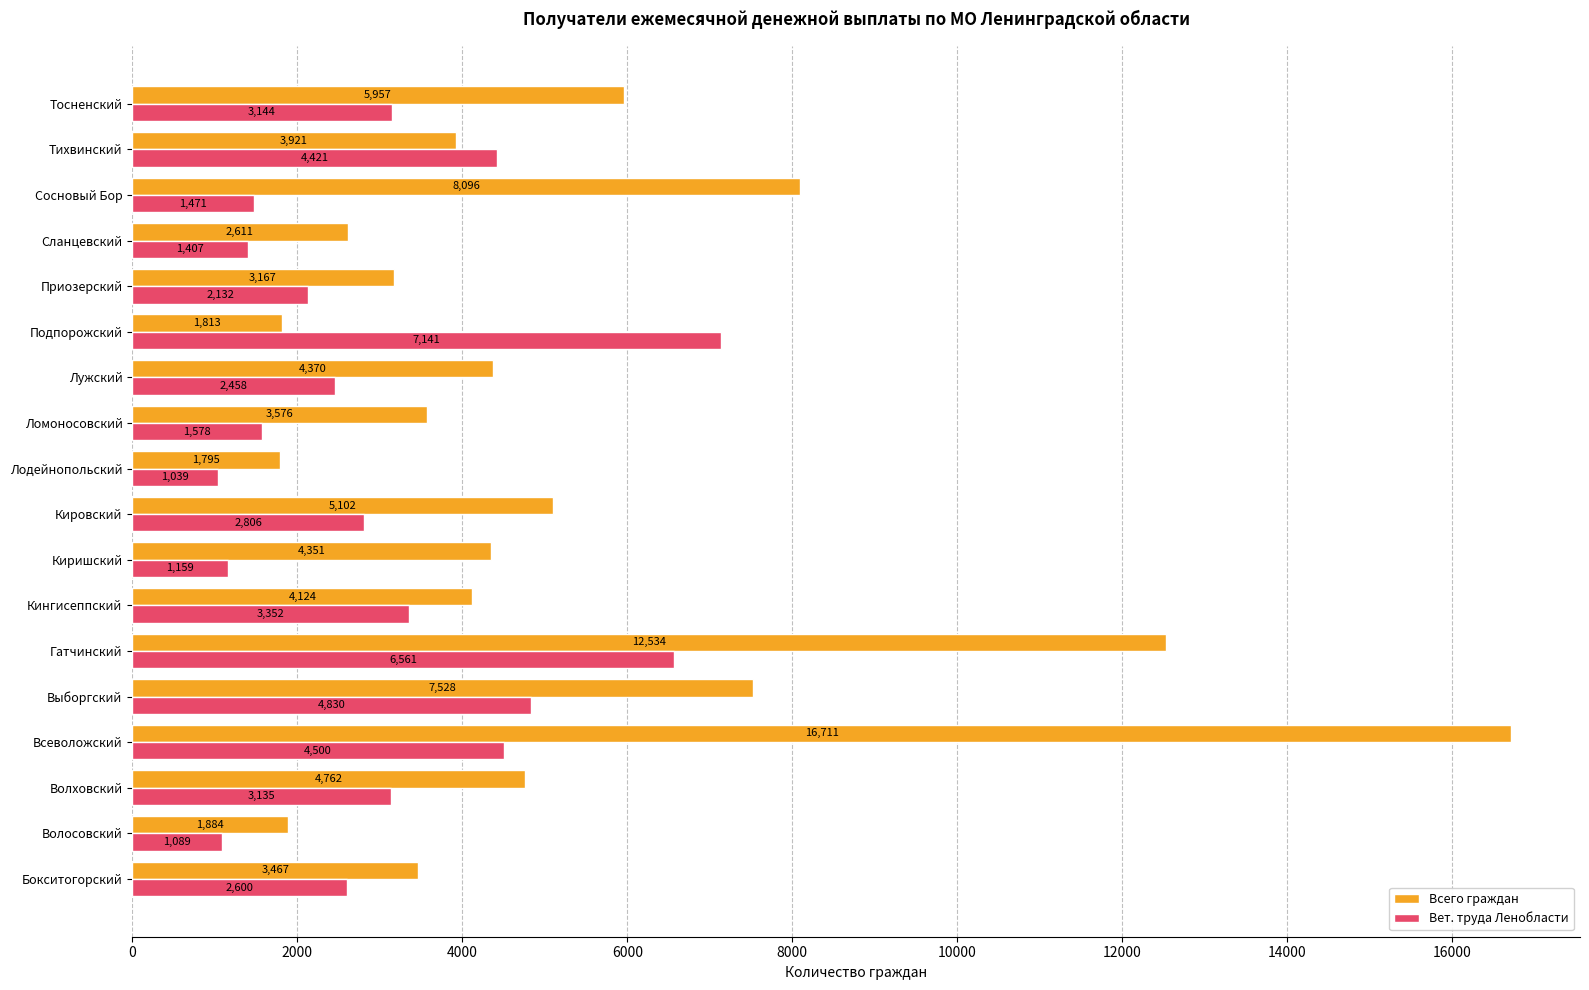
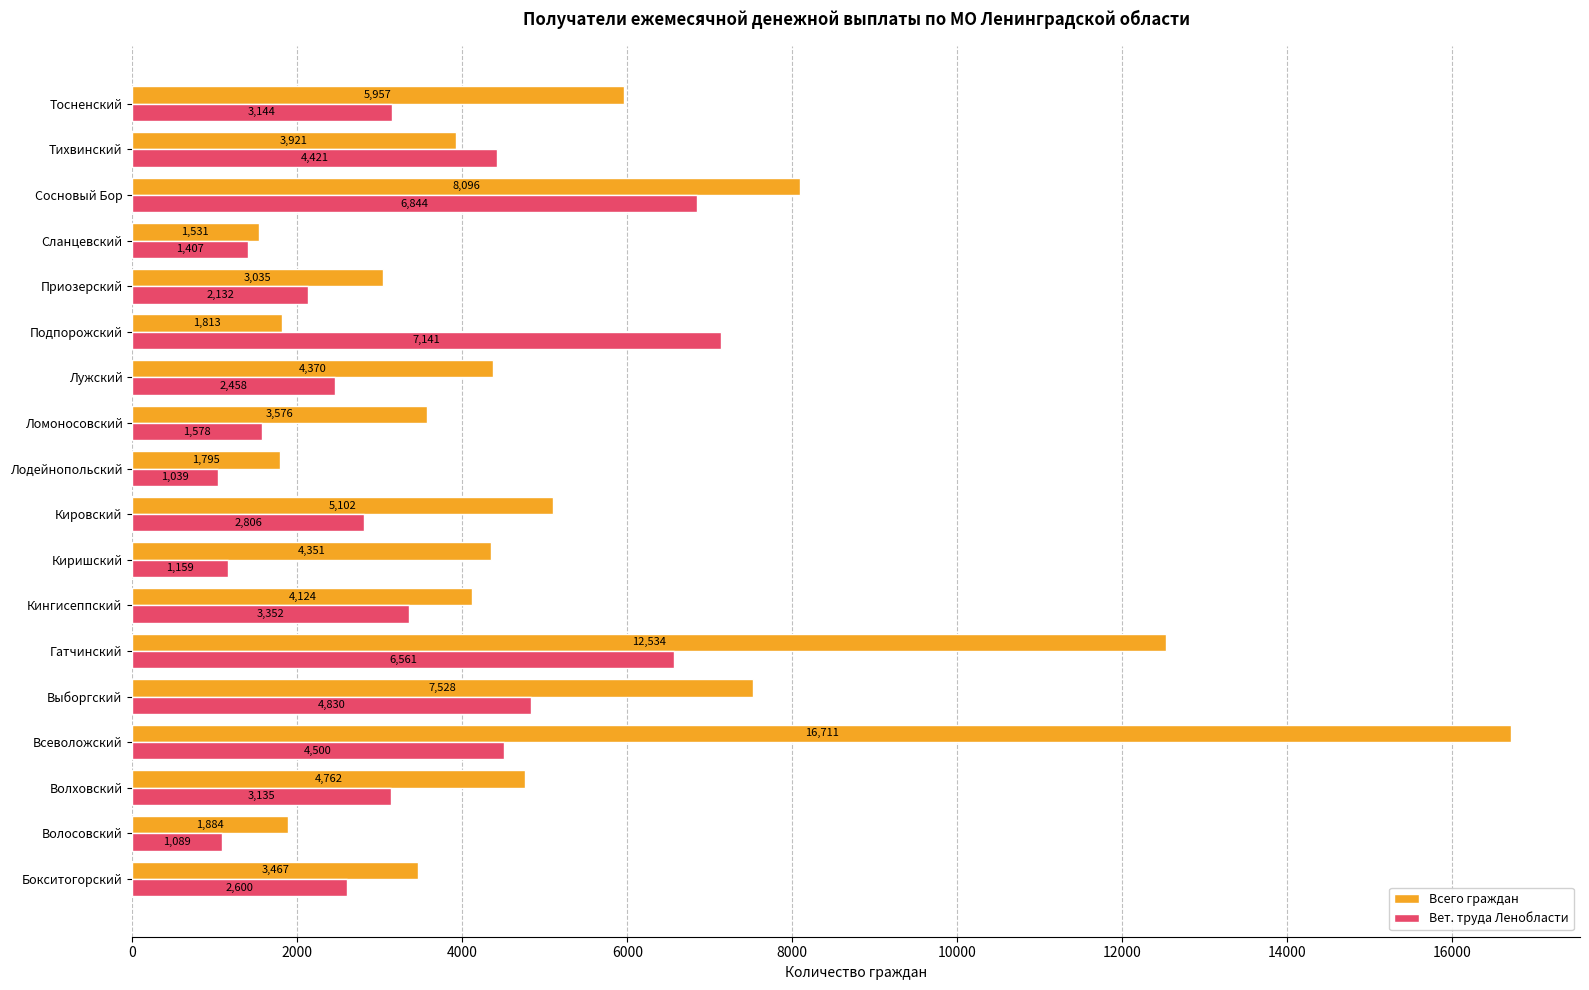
Вет. труда Ленобласти, Сосновый Бор: 1,471 -> 6,844
Всего граждан, Сланцевский: 2,611 -> 1,531
Всего граждан, Приозерский: 3,167 -> 3,035
